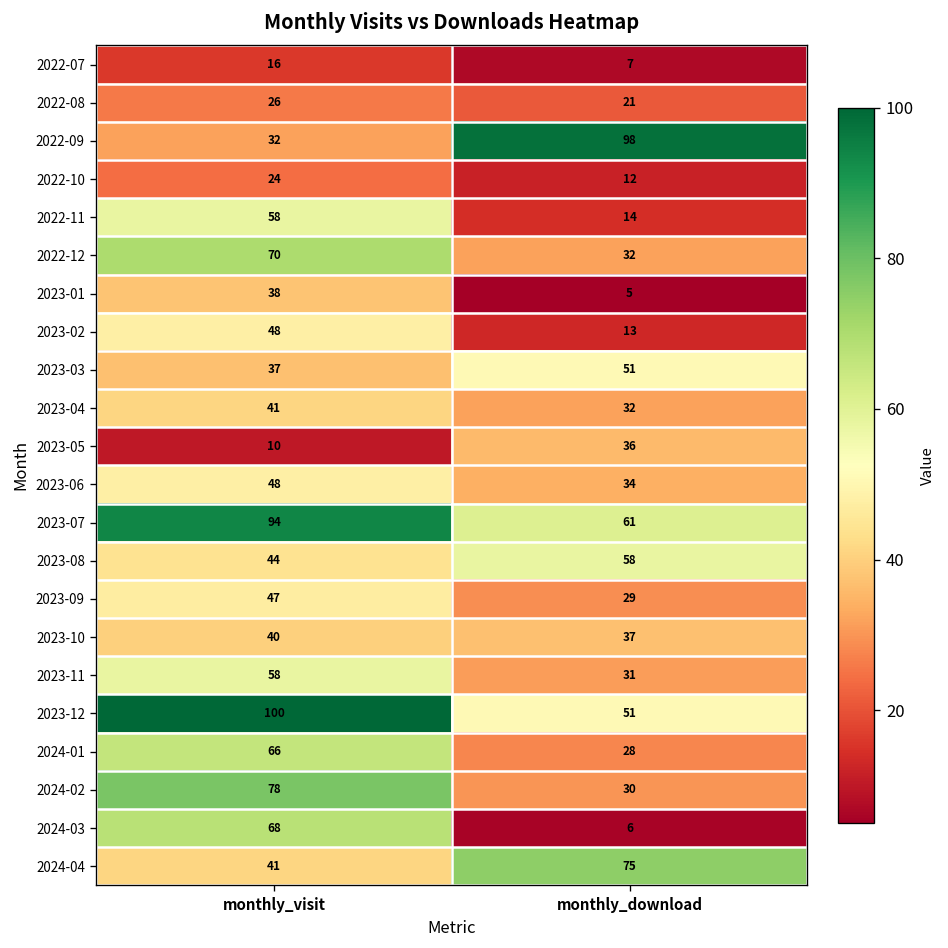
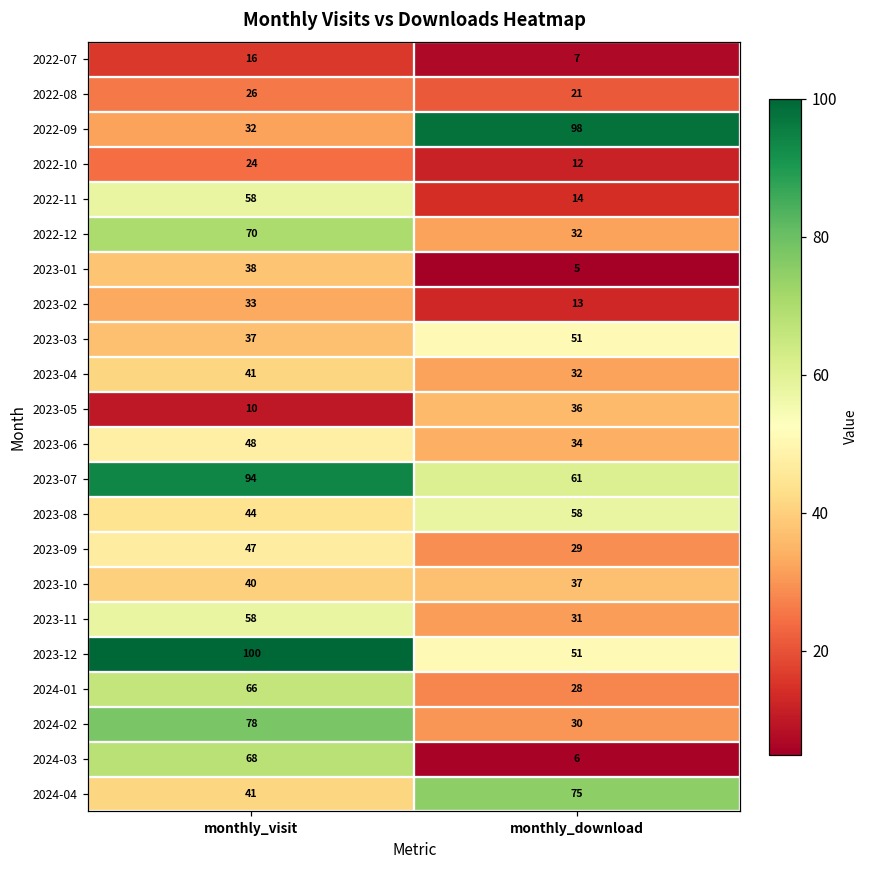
2023-02, monthly_visit: 48 -> 33
